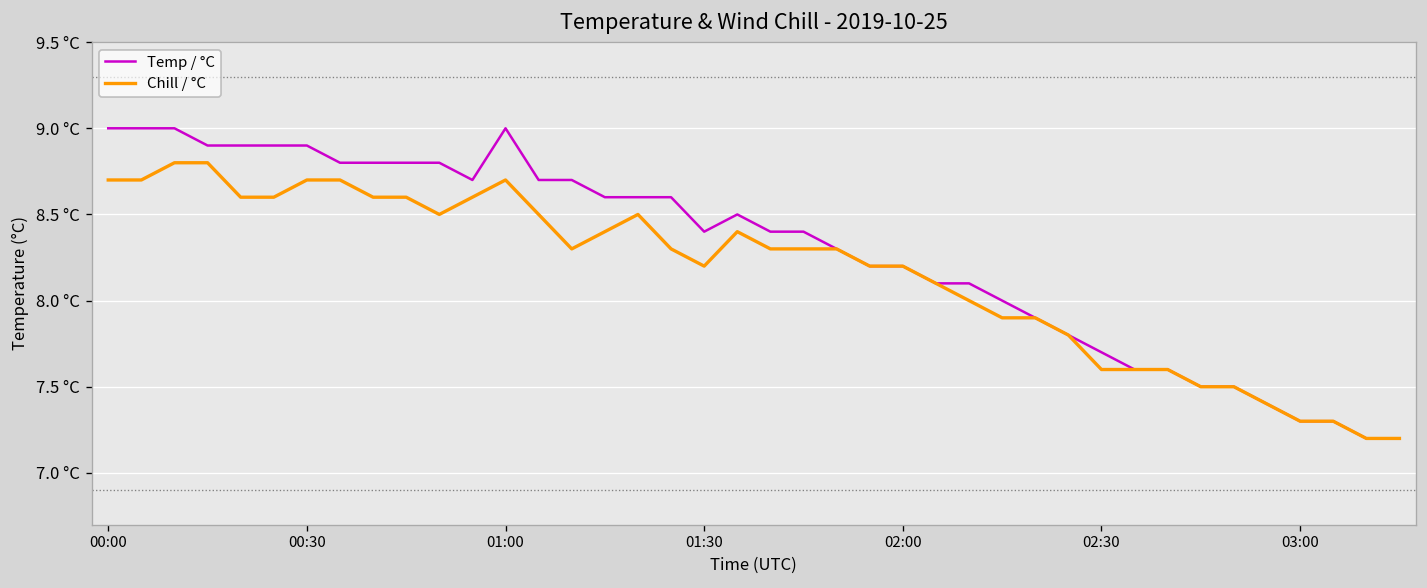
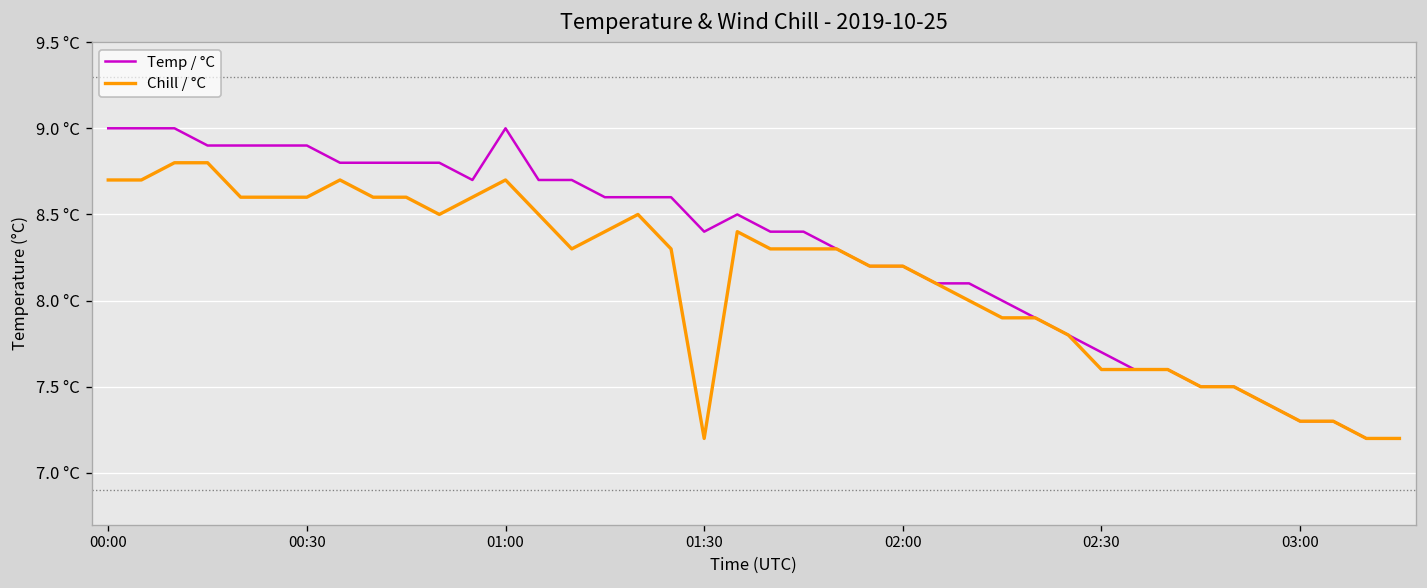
Chill / °C, 00:30: 8.7 °C -> 8.6 °C
Chill / °C, 01:30: 8.2 °C -> 7.2 °C
